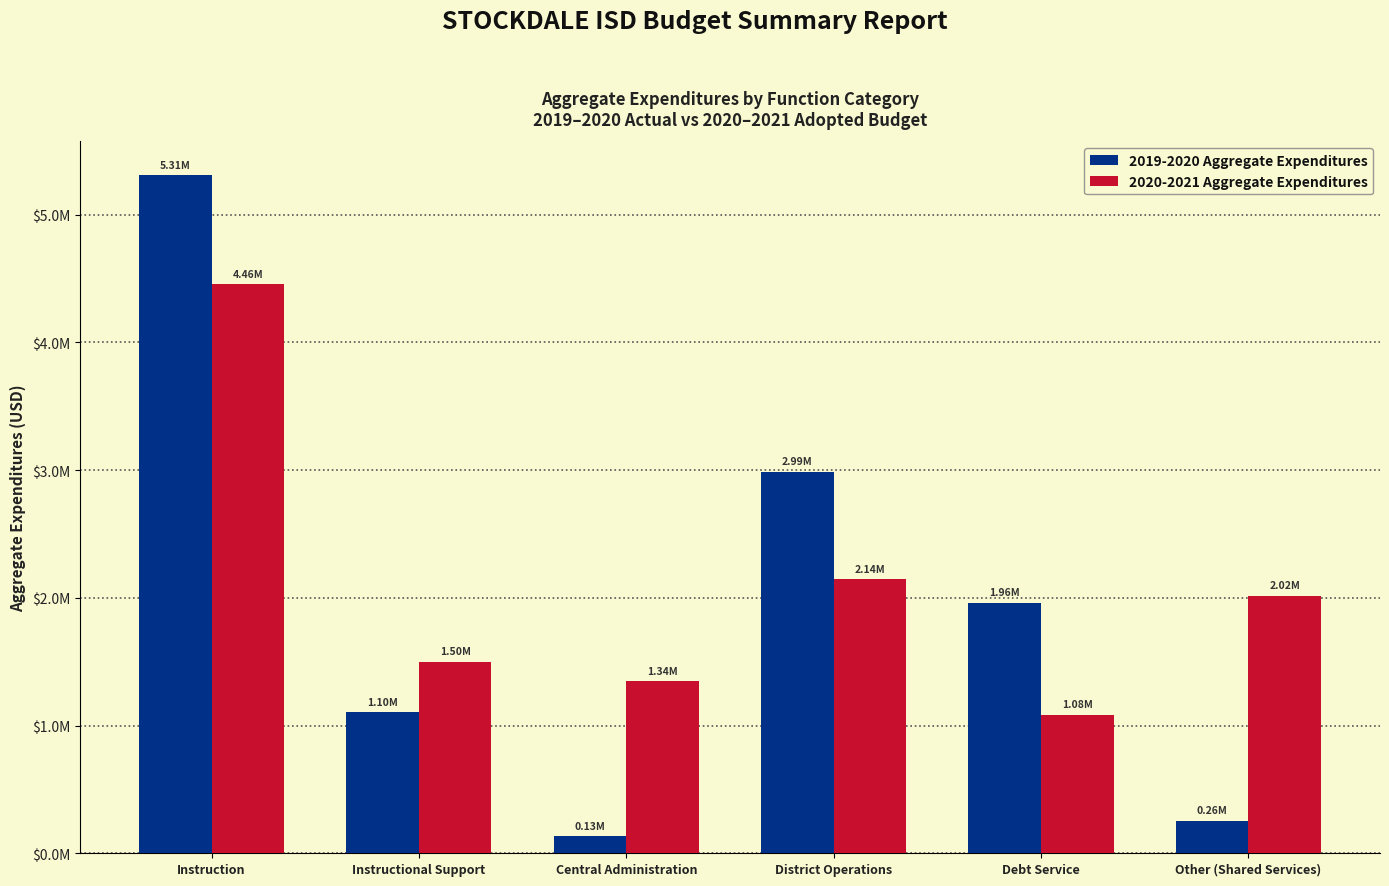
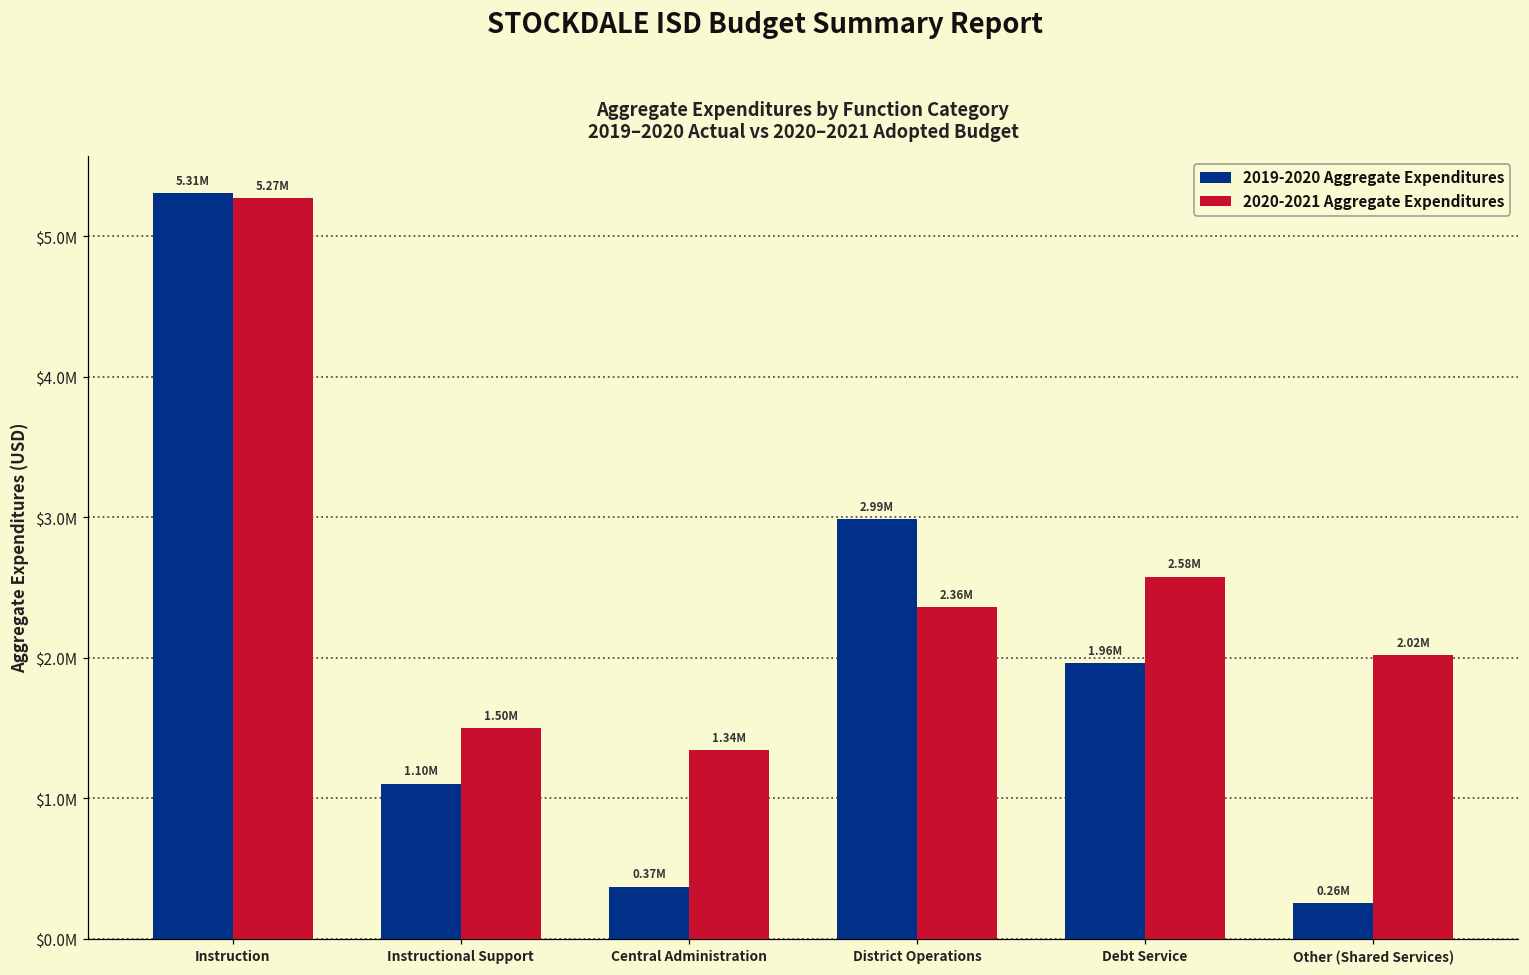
2020-2021 Aggregate Expenditures, Instruction: 4.46M -> 5.27M
2019-2020 Aggregate Expenditures, Central Administration: 0.13M -> 0.37M
2020-2021 Aggregate Expenditures, District Operations: 2.14M -> 2.36M
2020-2021 Aggregate Expenditures, Debt Service: 1.08M -> 2.58M
